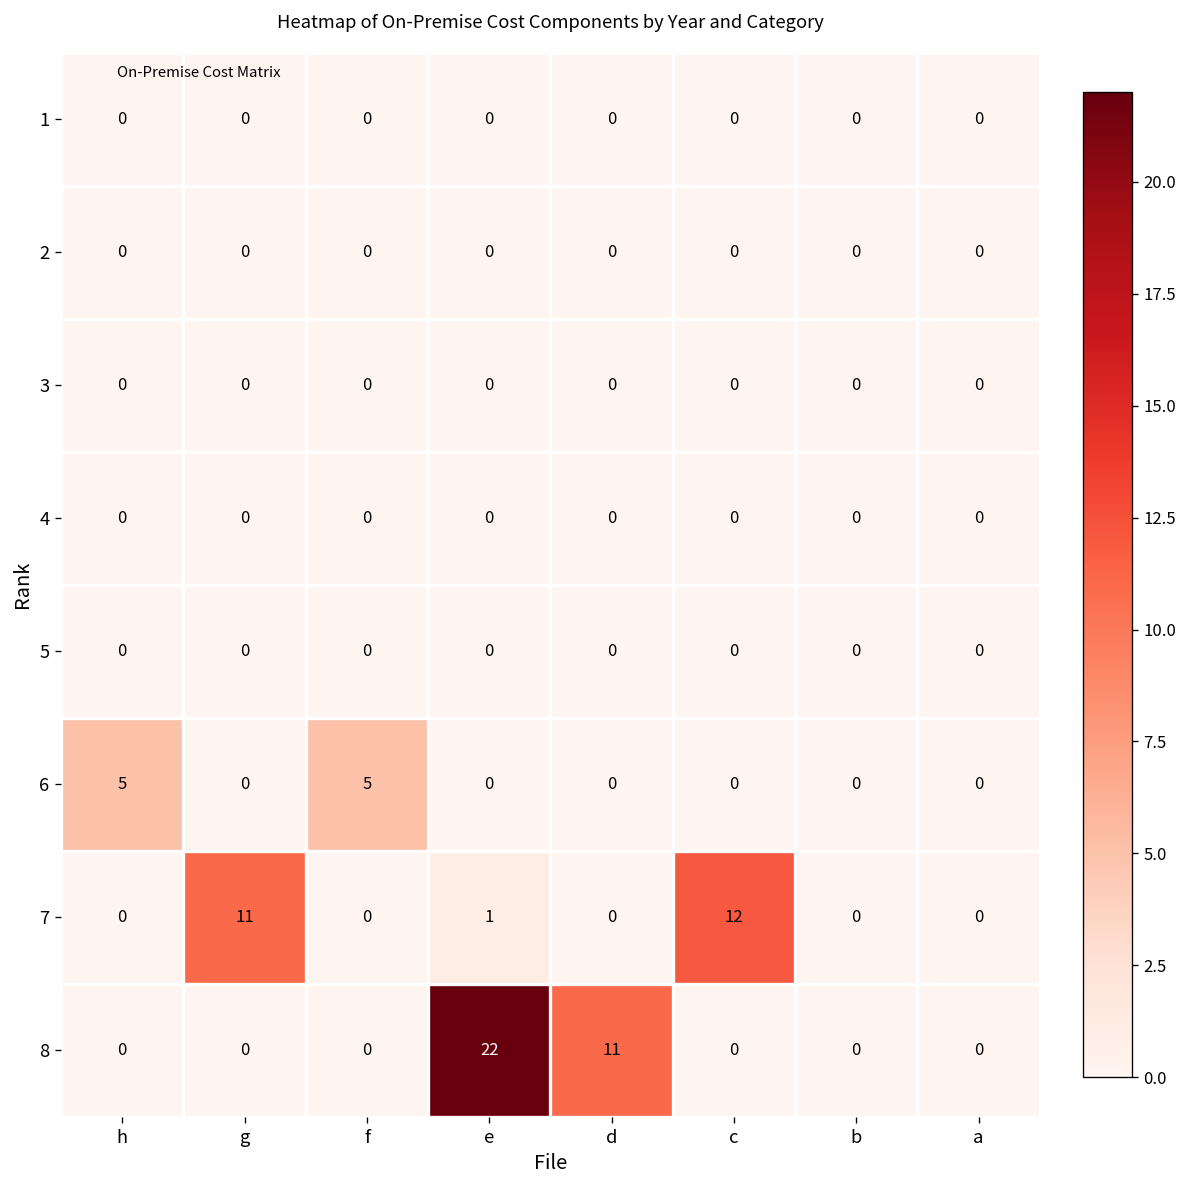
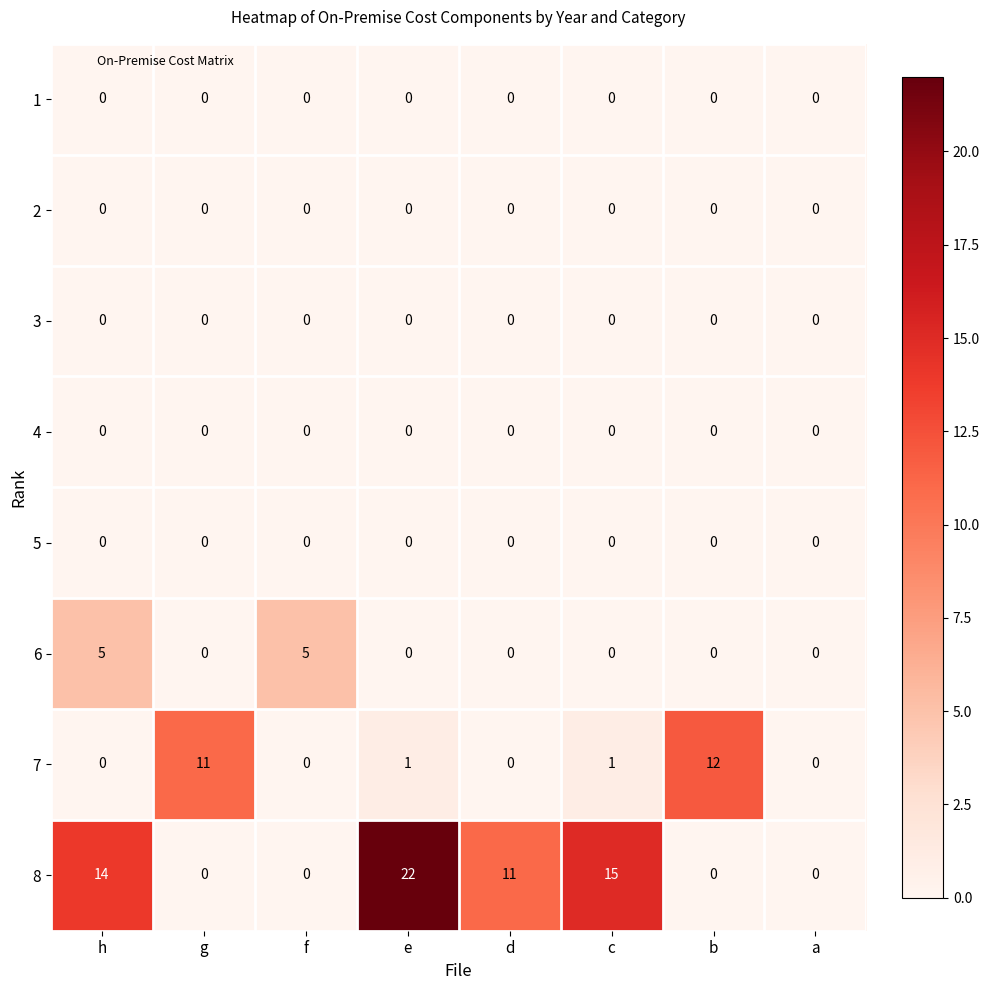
7, c: 12 -> 1
7, b: 0 -> 12
8, h: 0 -> 14
8, c: 0 -> 15
